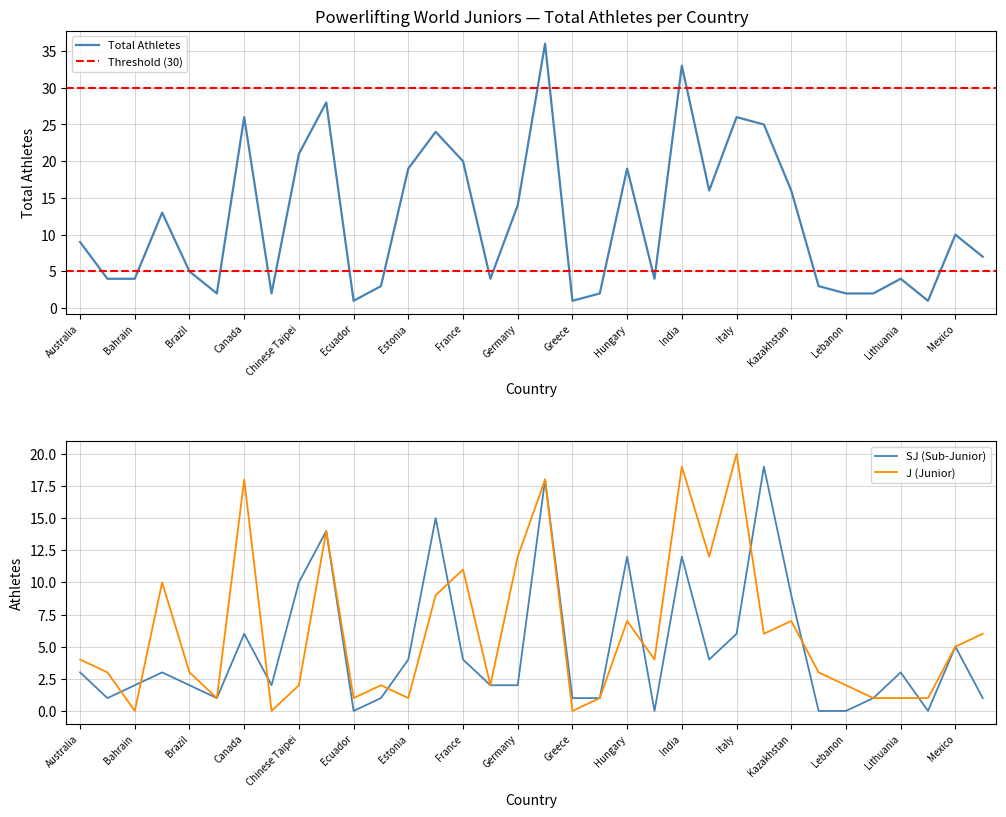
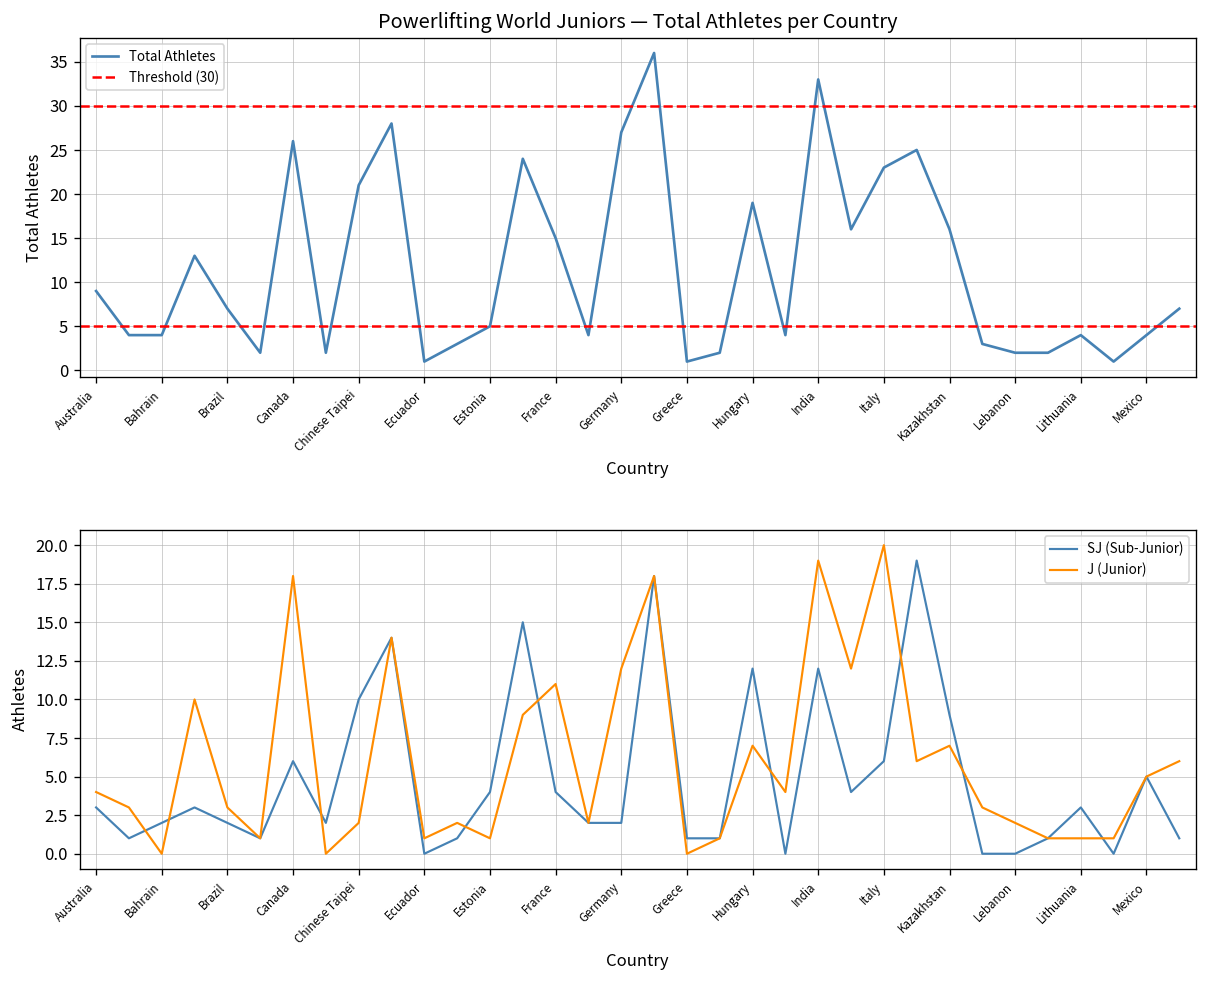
Powerlifting World Juniors — Total Athletes per Country, Brazil: 5 -> 7
Powerlifting World Juniors — Total Athletes per Country, Estonia: 19 -> 5
Powerlifting World Juniors — Total Athletes per Country, France: 20 -> 15
Powerlifting World Juniors — Total Athletes per Country, Germany: 14 -> 27
Powerlifting World Juniors — Total Athletes per Country, Italy: 26 -> 23
Powerlifting World Juniors — Total Athletes per Country, Mexico: 10 -> 4
